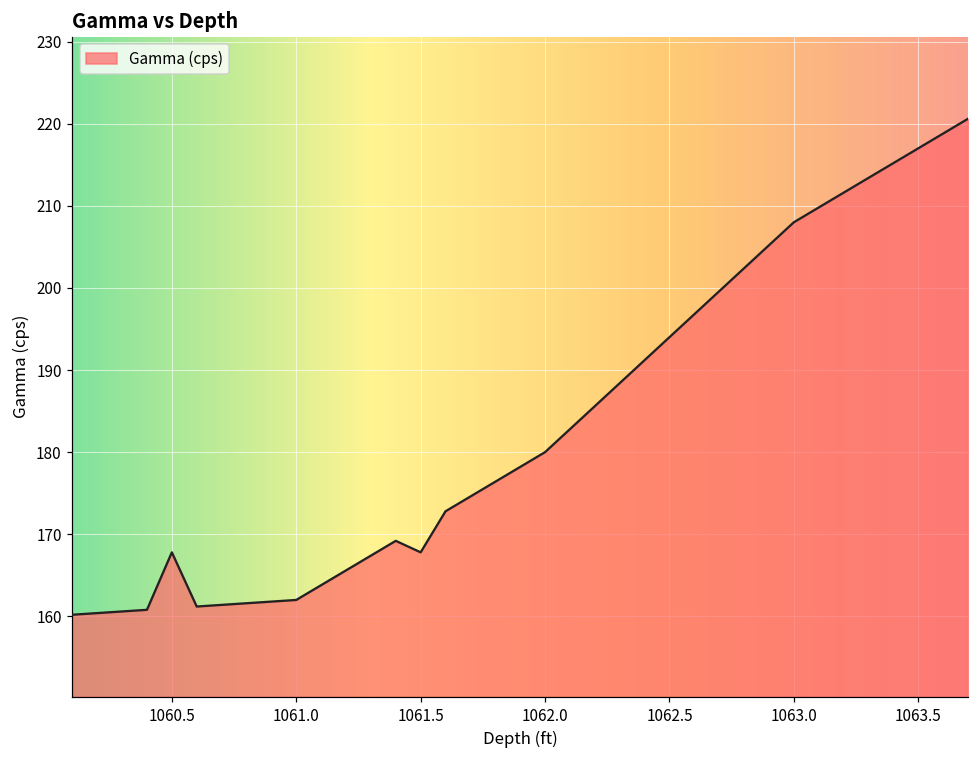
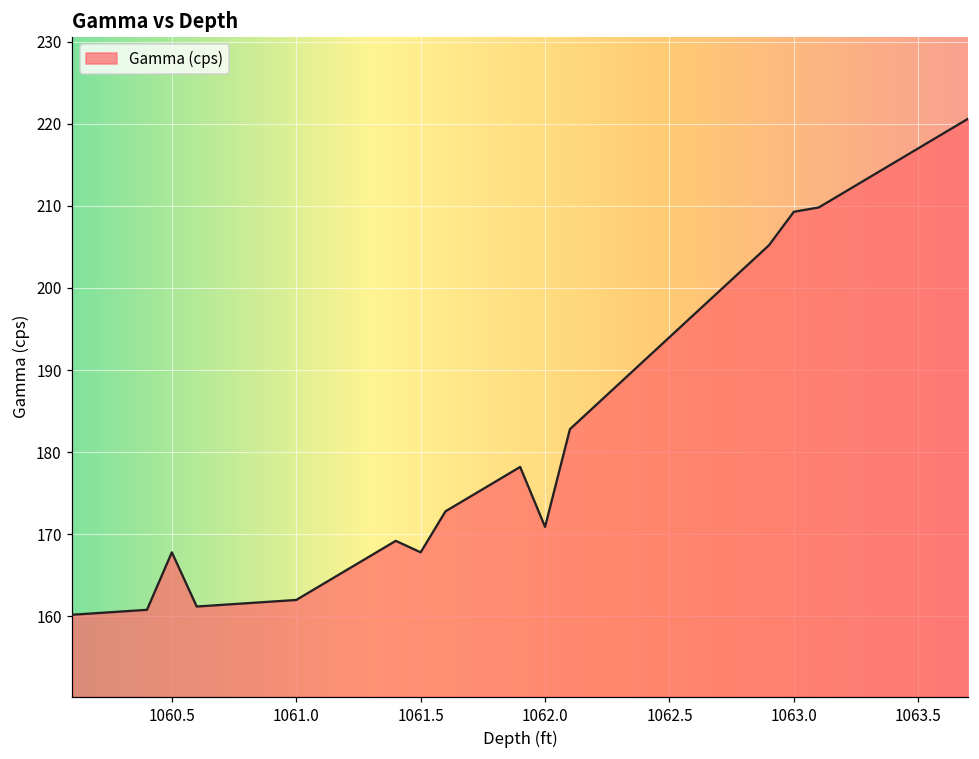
1062.0: 180 -> 171
1063.0: 208 -> 209
